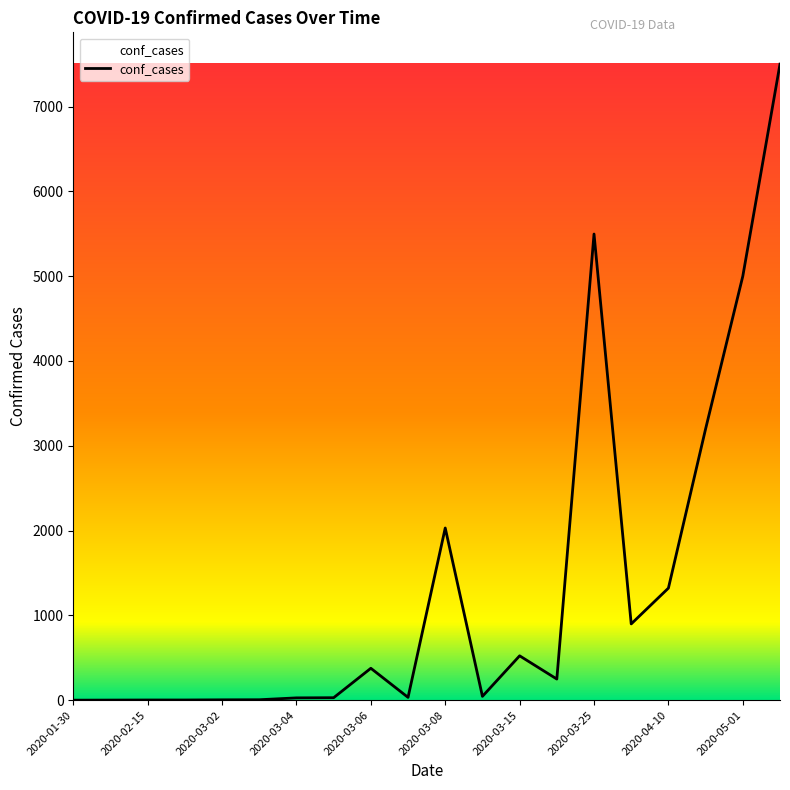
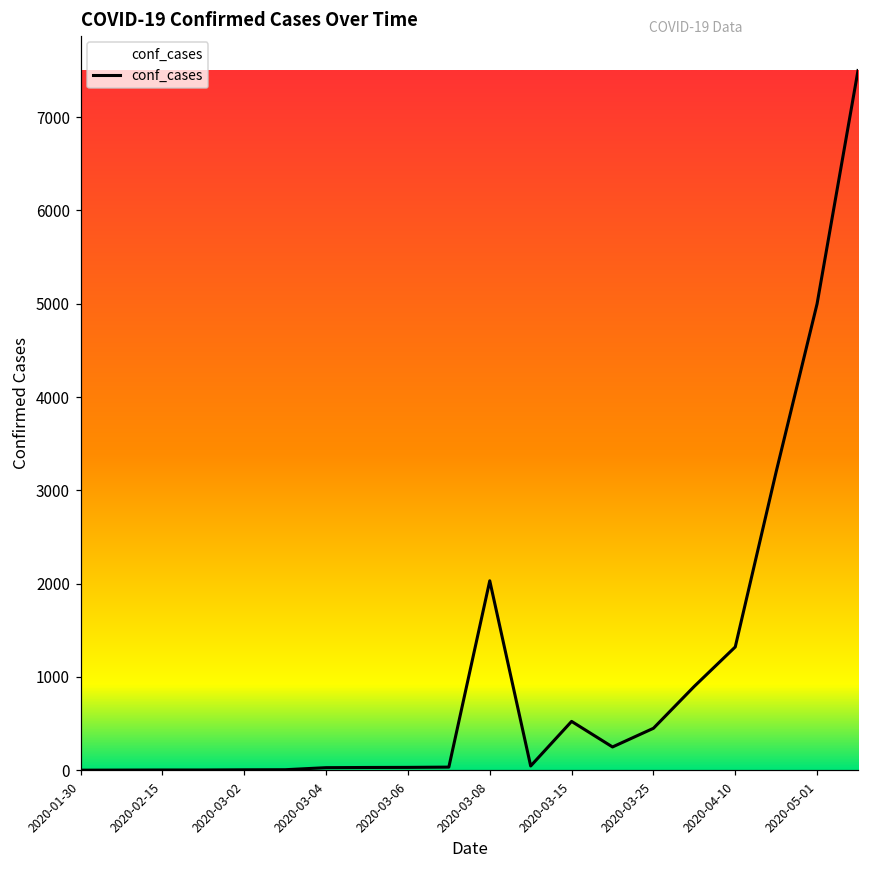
2020-03-06: 400 -> 0
2020-03-25: 5500 -> 500
